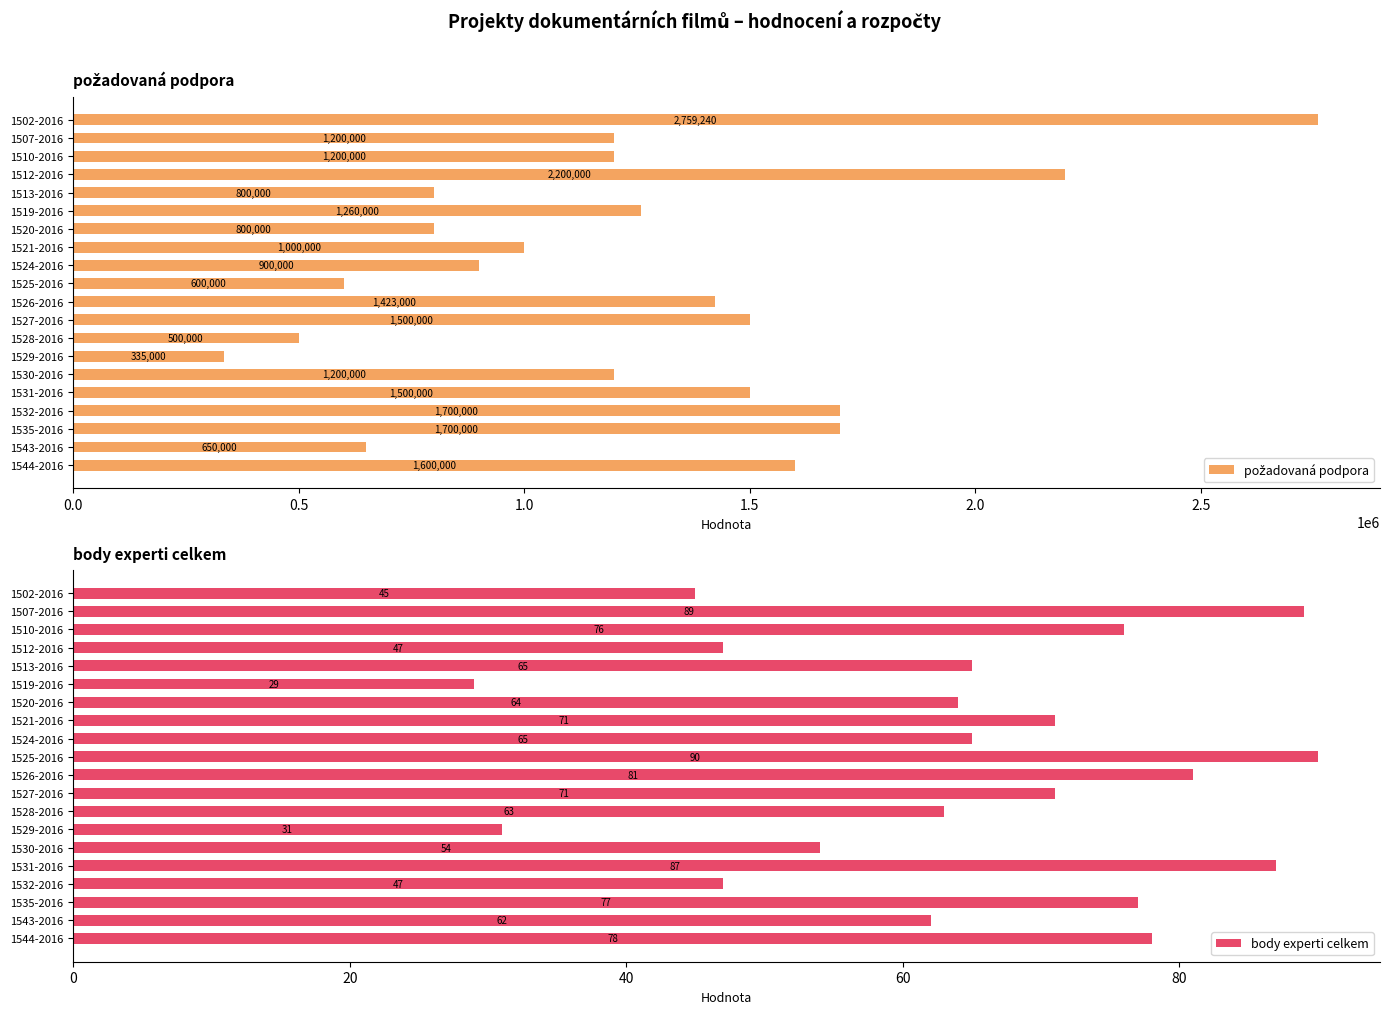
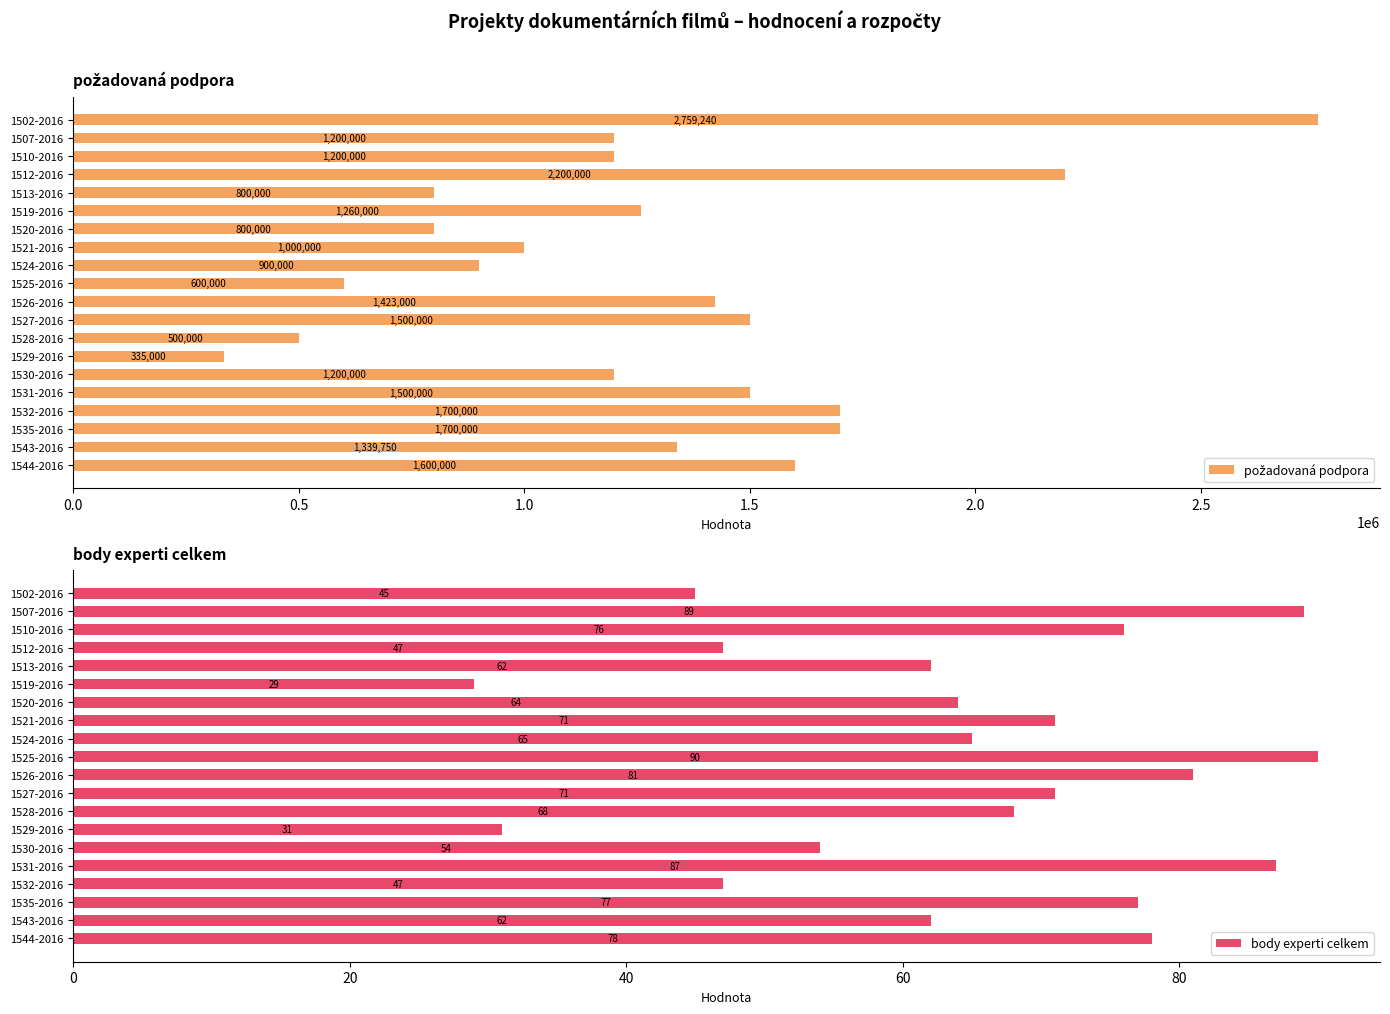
požadovaná podpora, 1543-2016: 650,000 -> 1,339,750
body experti celkem, 1513-2016: 65 -> 62
body experti celkem, 1528-2016: 63 -> 68
